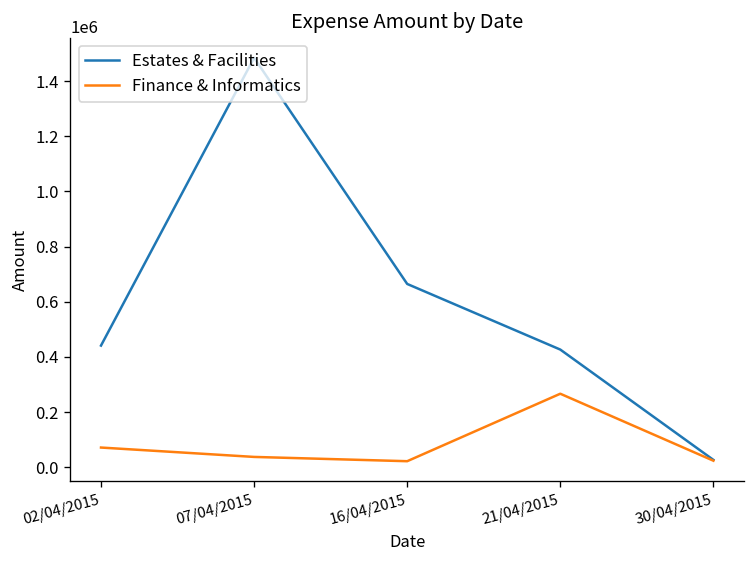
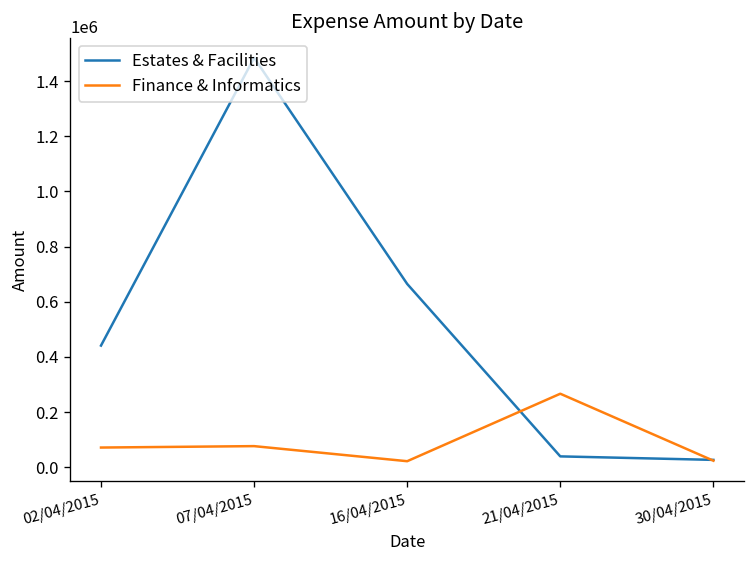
Finance & Informatics, 07/04/2015: 40000 -> 80000
Estates & Facilities, 21/04/2015: 430000 -> 40000
